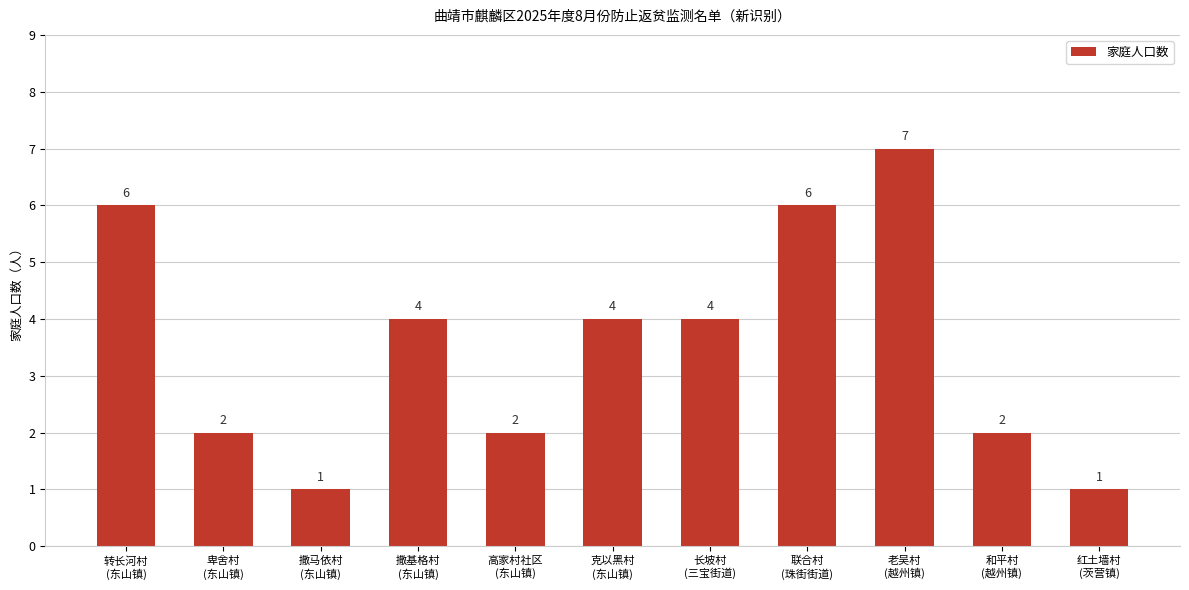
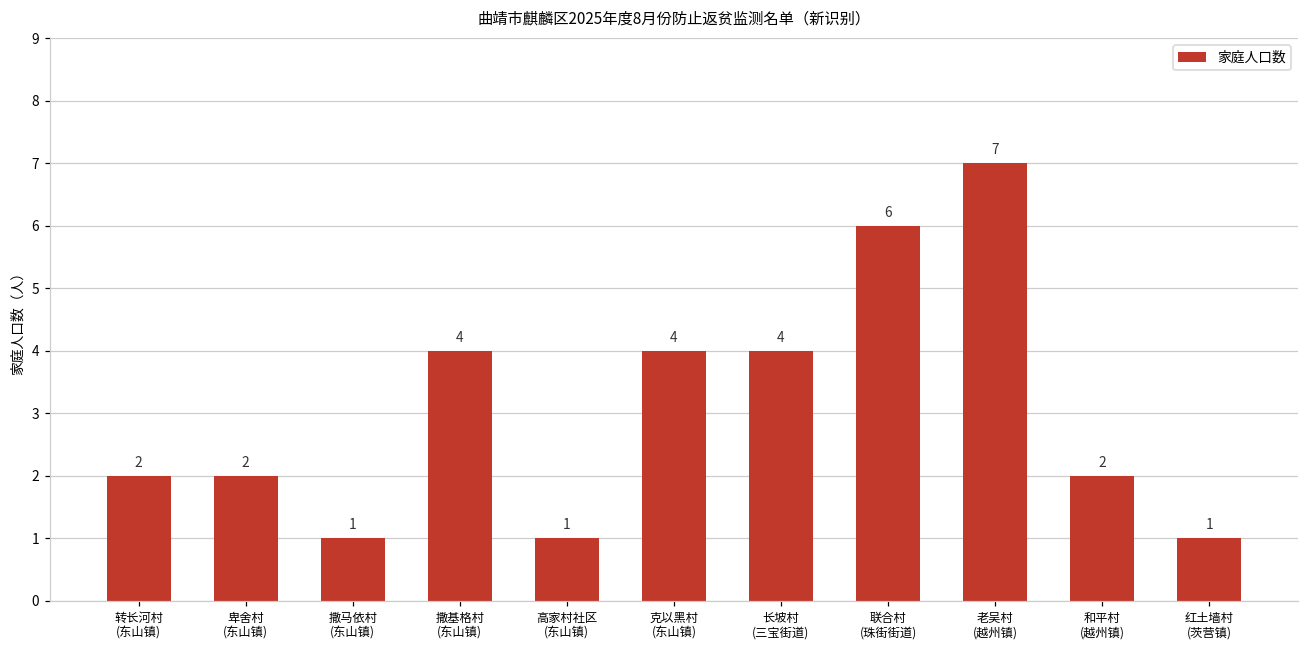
转长河村 (东山镇): 6 -> 2
高家村社区 (东山镇): 2 -> 1
